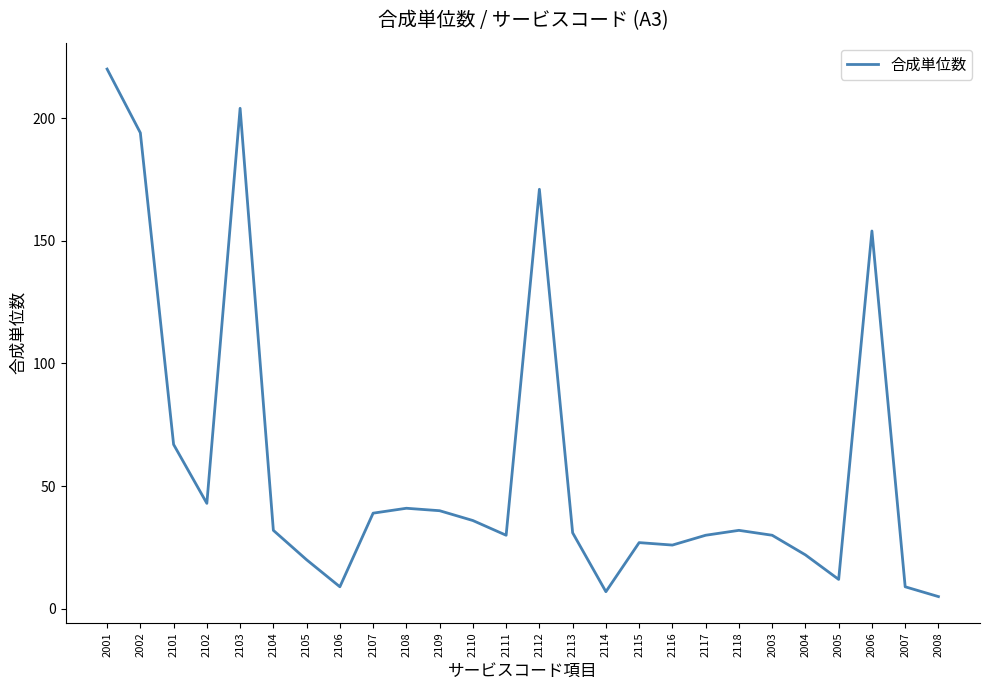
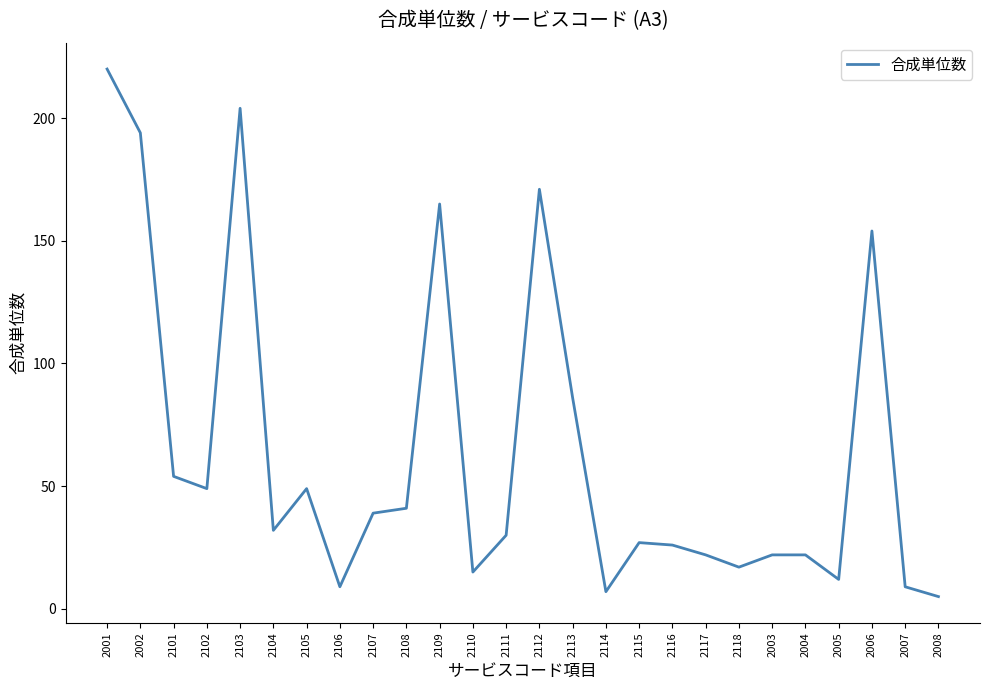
2101: 67 -> 54
2102: 43 -> 49
2105: 20 -> 49
2109: 40 -> 165
2110: 36 -> 15
2113: 31 -> 86
2117: 30 -> 22
2118: 32 -> 17
2003: 30 -> 22
